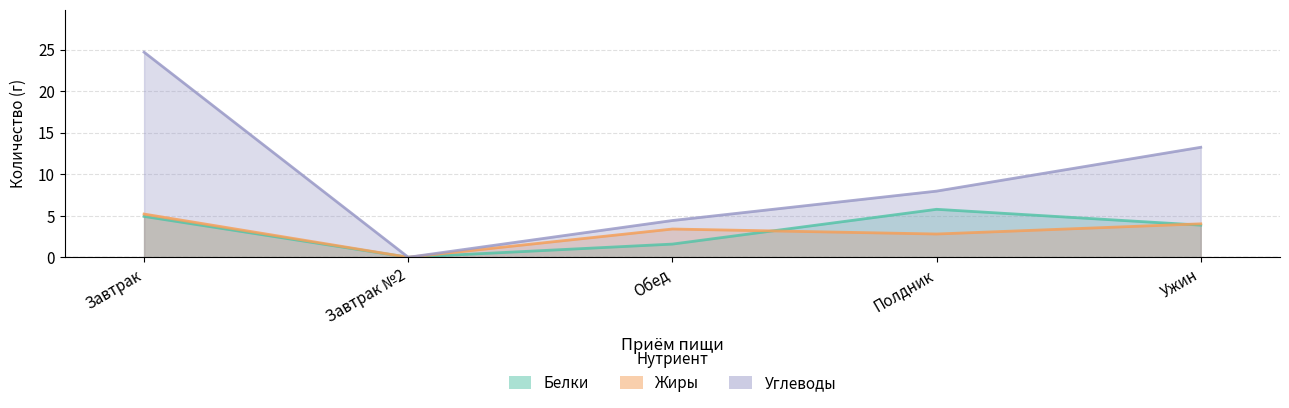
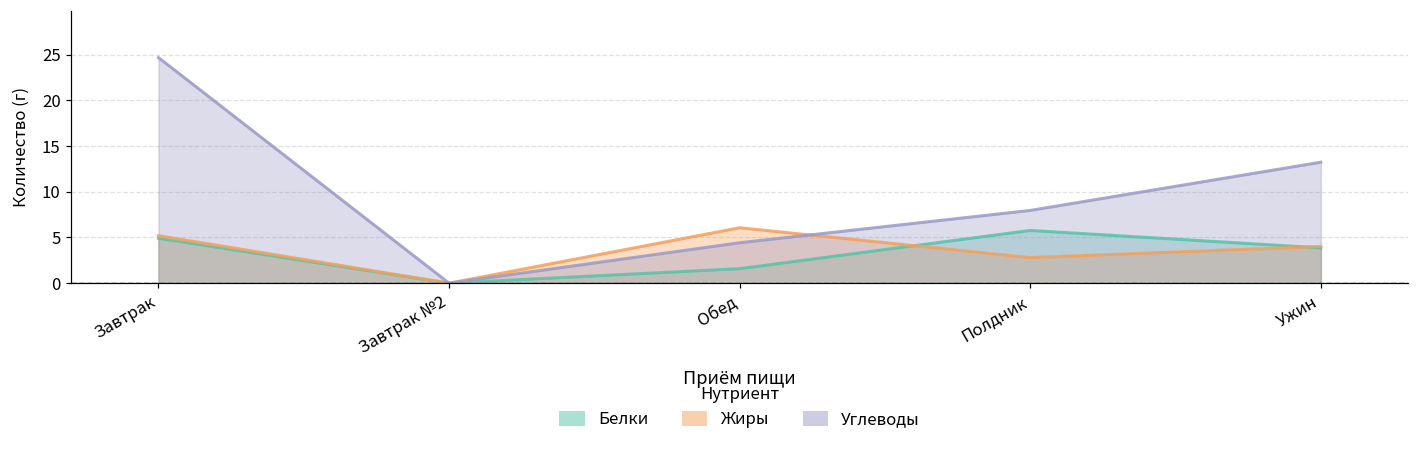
Жиры, Обед: 3 -> 6
